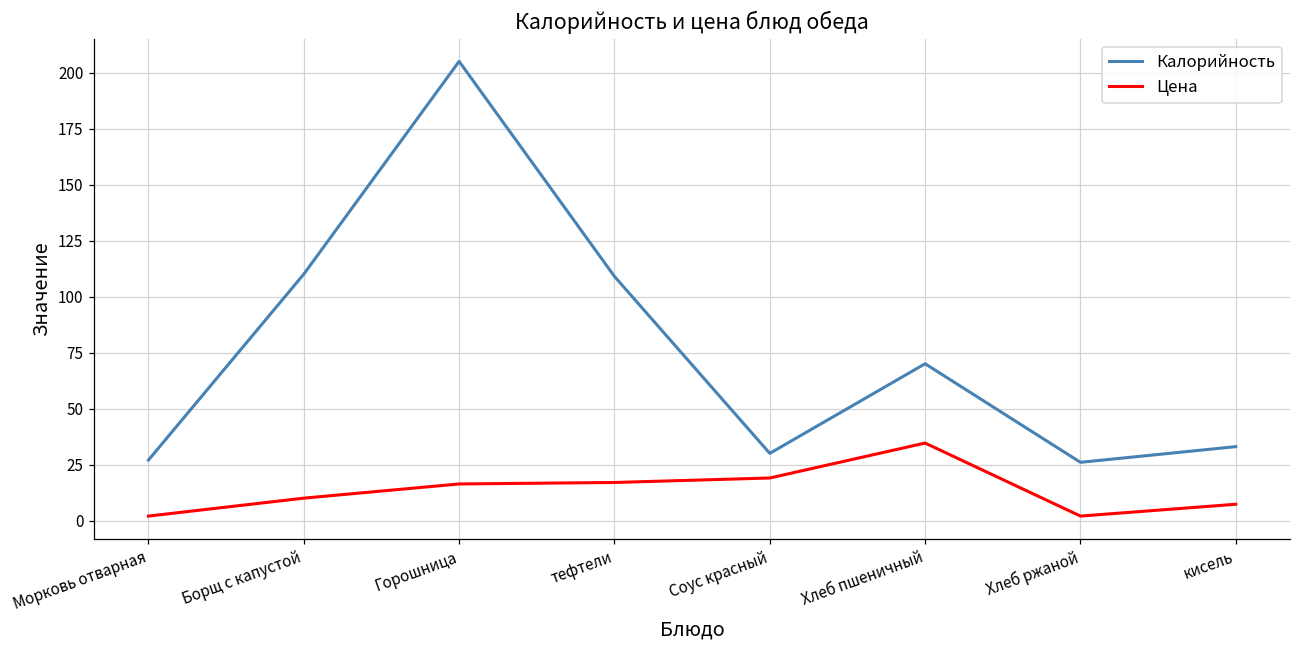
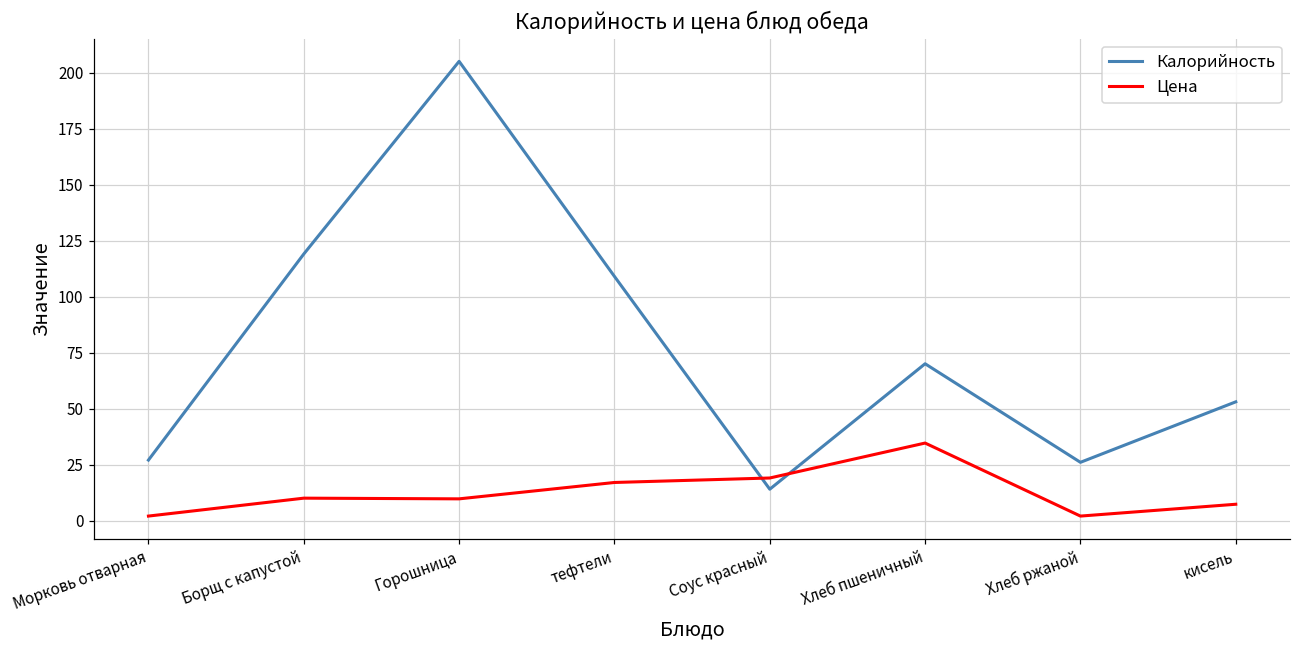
Калорийность, Борщ с капустой: 110 -> 119
Цена, Горошница: 16 -> 10
Калорийность, Соус красный: 30 -> 14
Калорийность, кисель: 33 -> 53
